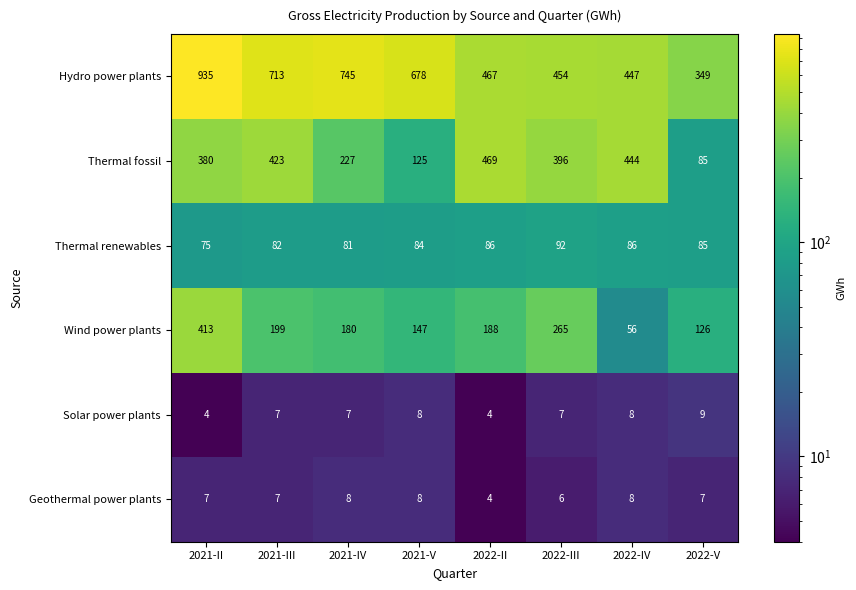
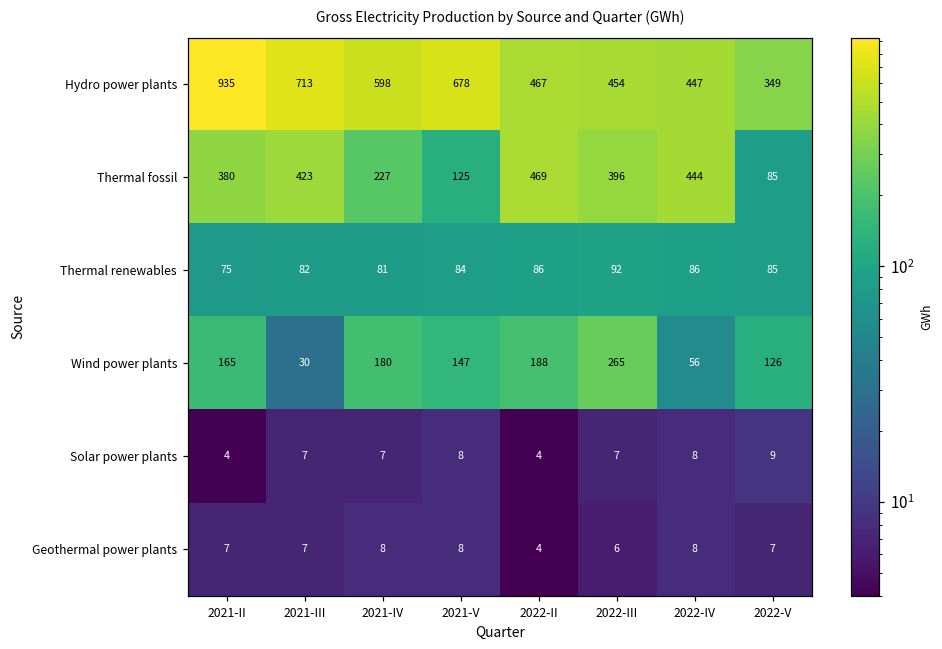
Hydro power plants, 2021-IV: 745 -> 598
Wind power plants, 2021-II: 413 -> 165
Wind power plants, 2021-III: 199 -> 30
